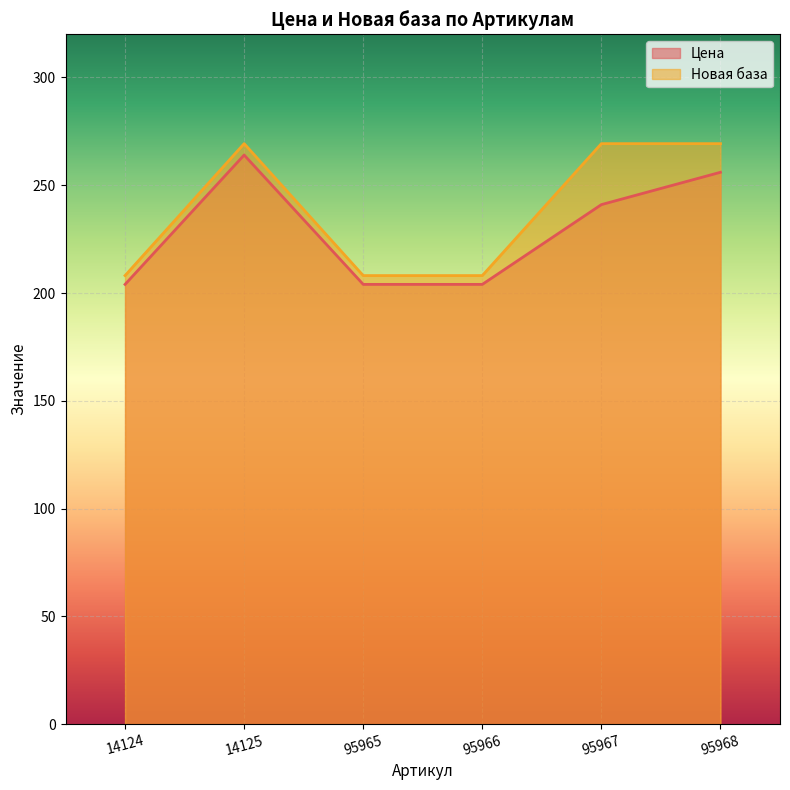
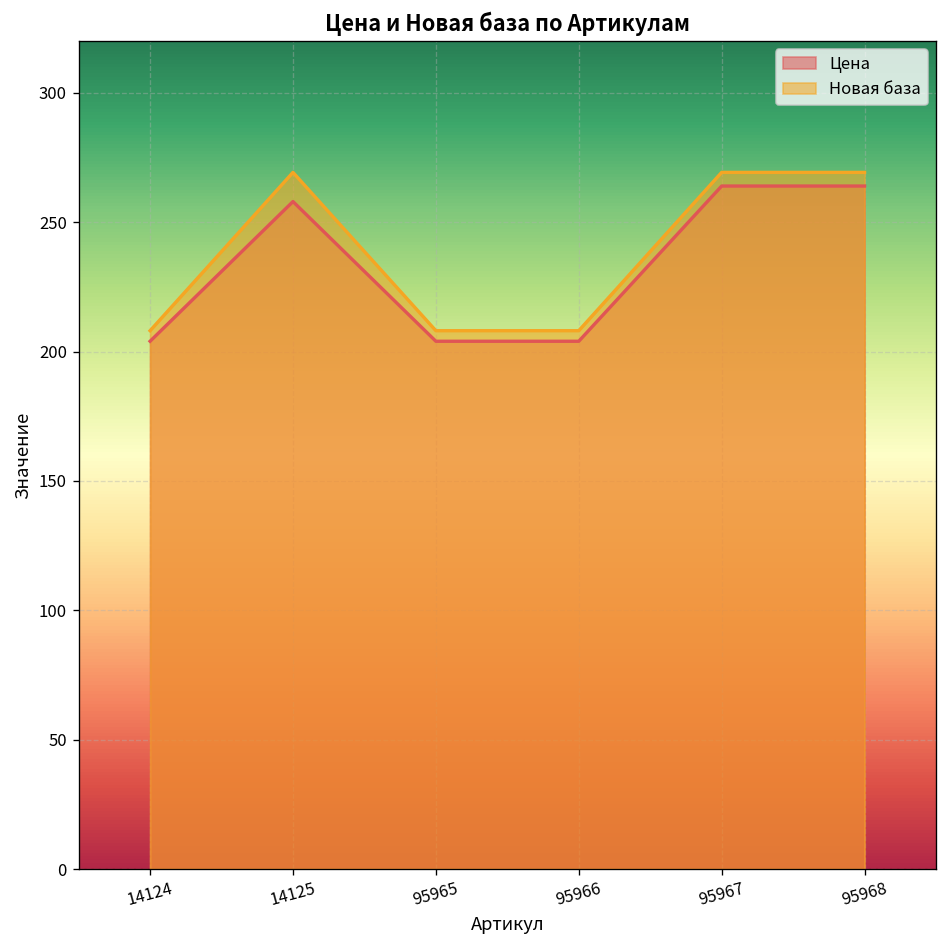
Цена, 14125: 264 -> 258
Цена, 95967: 241 -> 264
Цена, 95968: 256 -> 264
